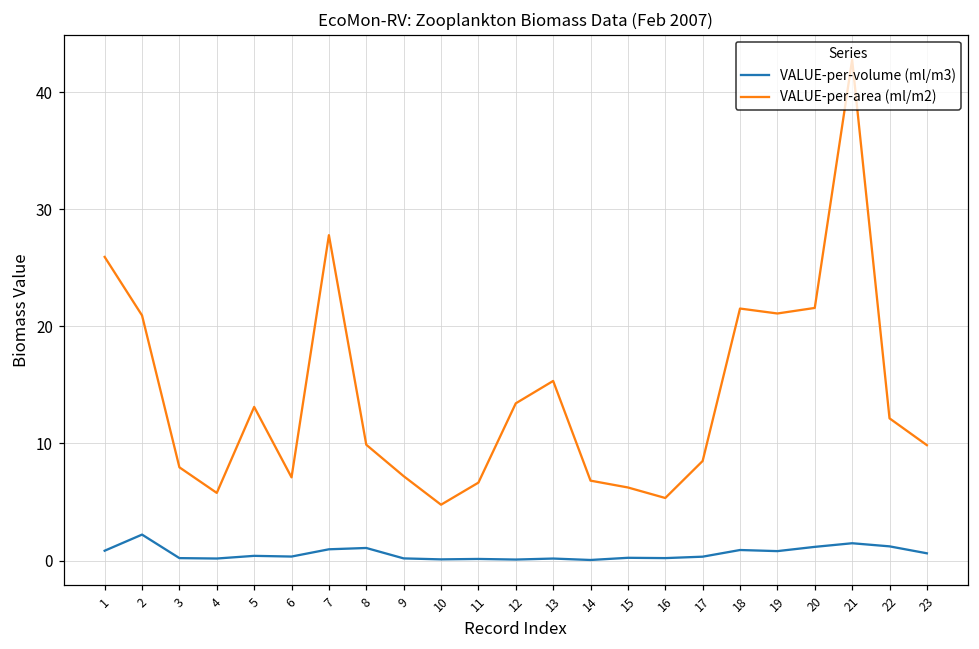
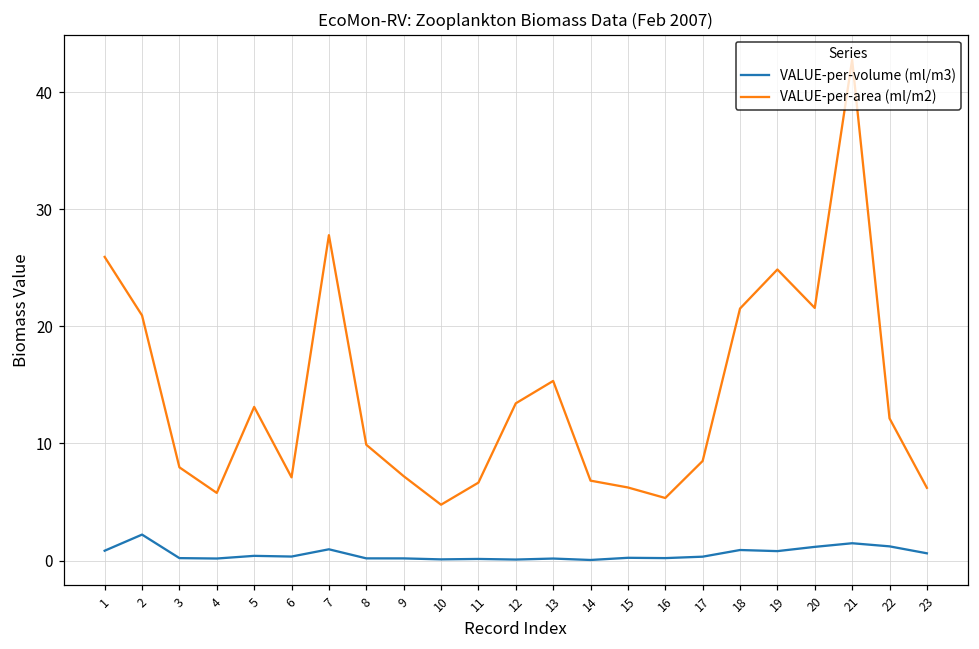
VALUE-per-volume (ml/m3), 8: 1.1 -> 0.2
VALUE-per-area (ml/m2), 19: 21.1 -> 24.9
VALUE-per-area (ml/m2), 23: 9.9 -> 6.2
